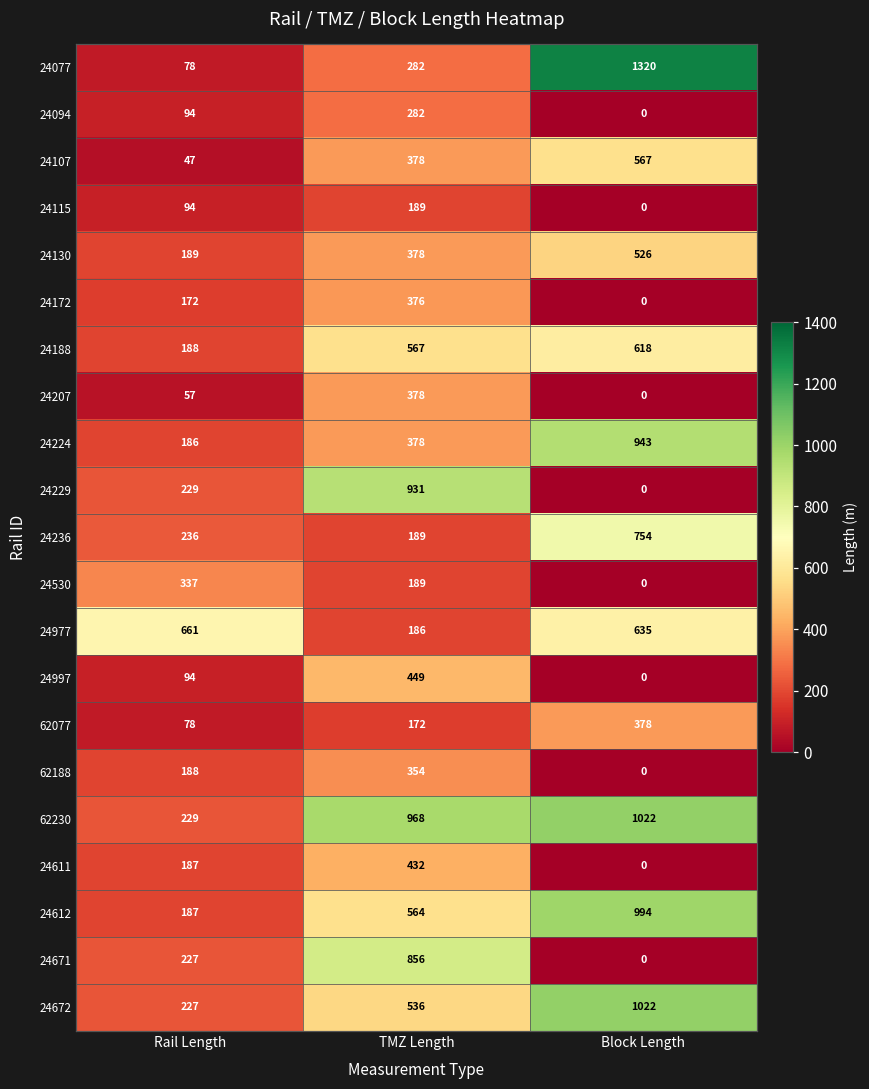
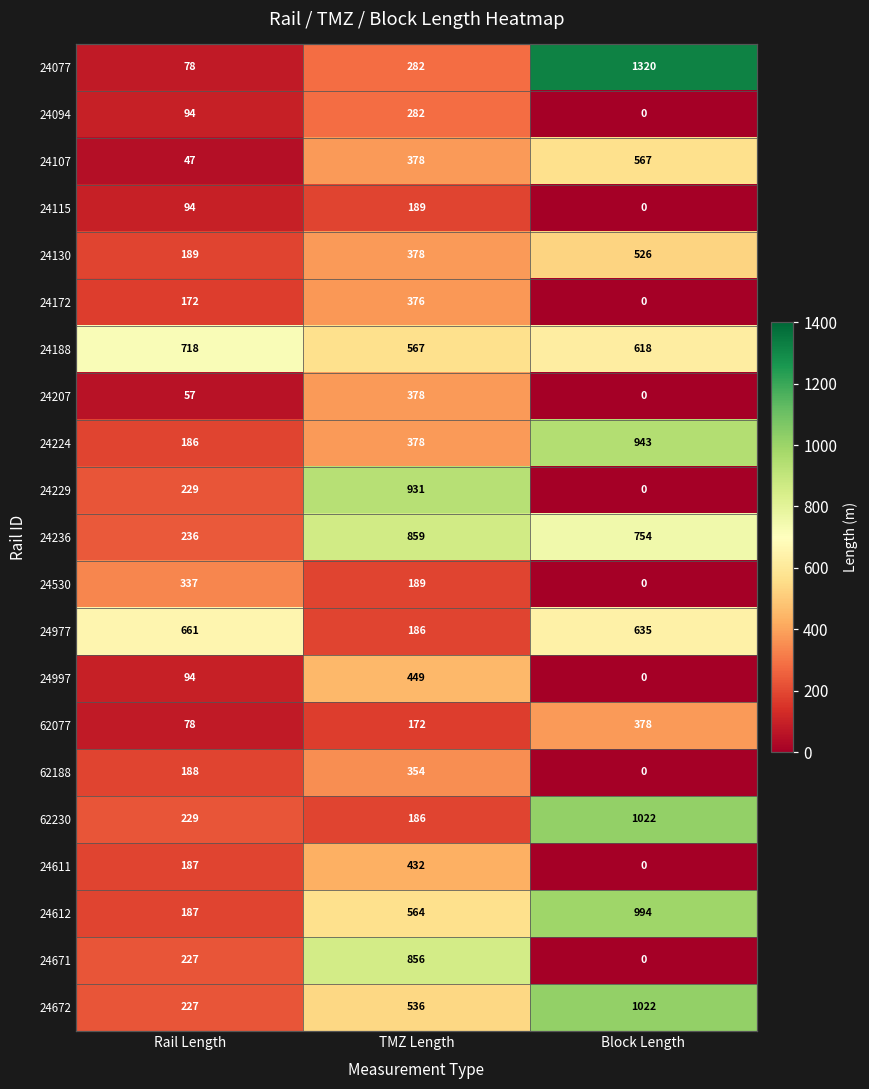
24188, Rail Length: 188 -> 718
24236, TMZ Length: 189 -> 859
62230, TMZ Length: 968 -> 186
